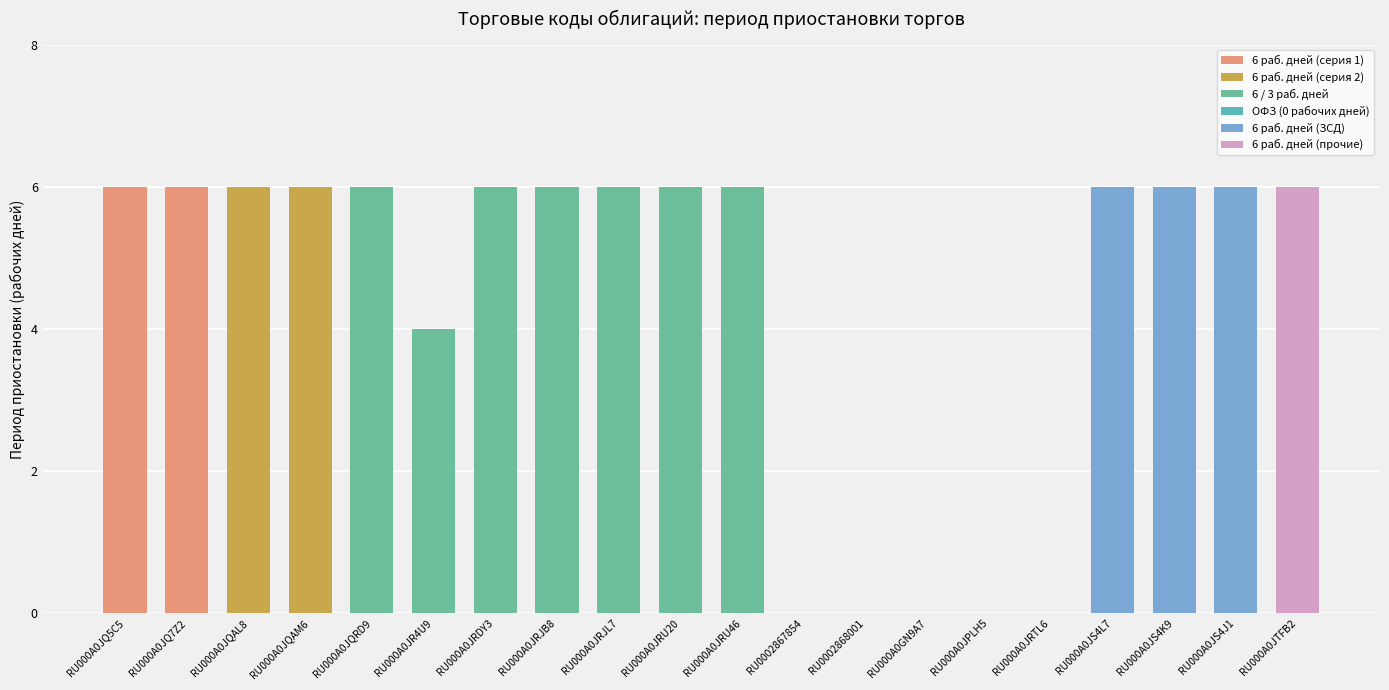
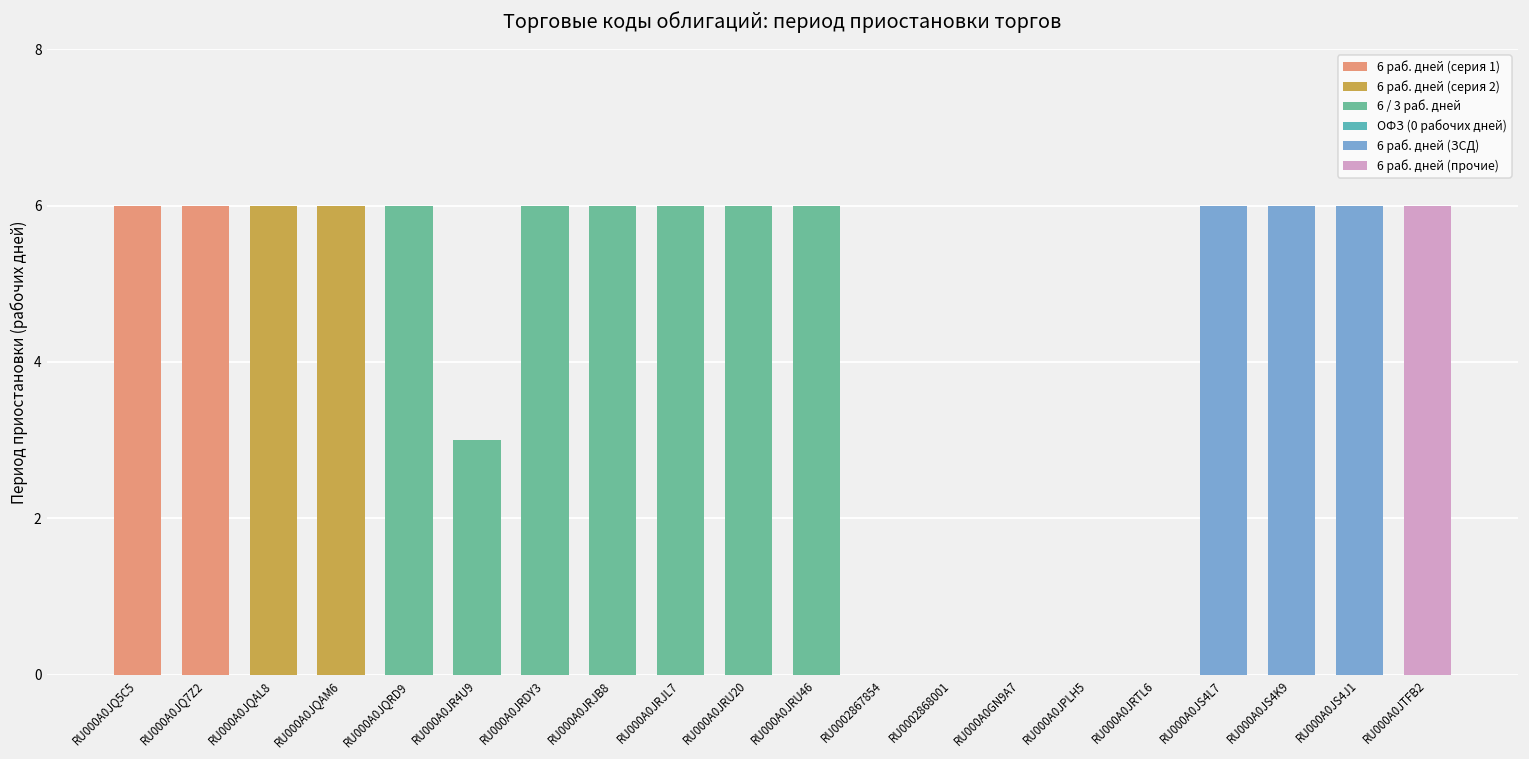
RU000A0JR4U9: 4 -> 3
